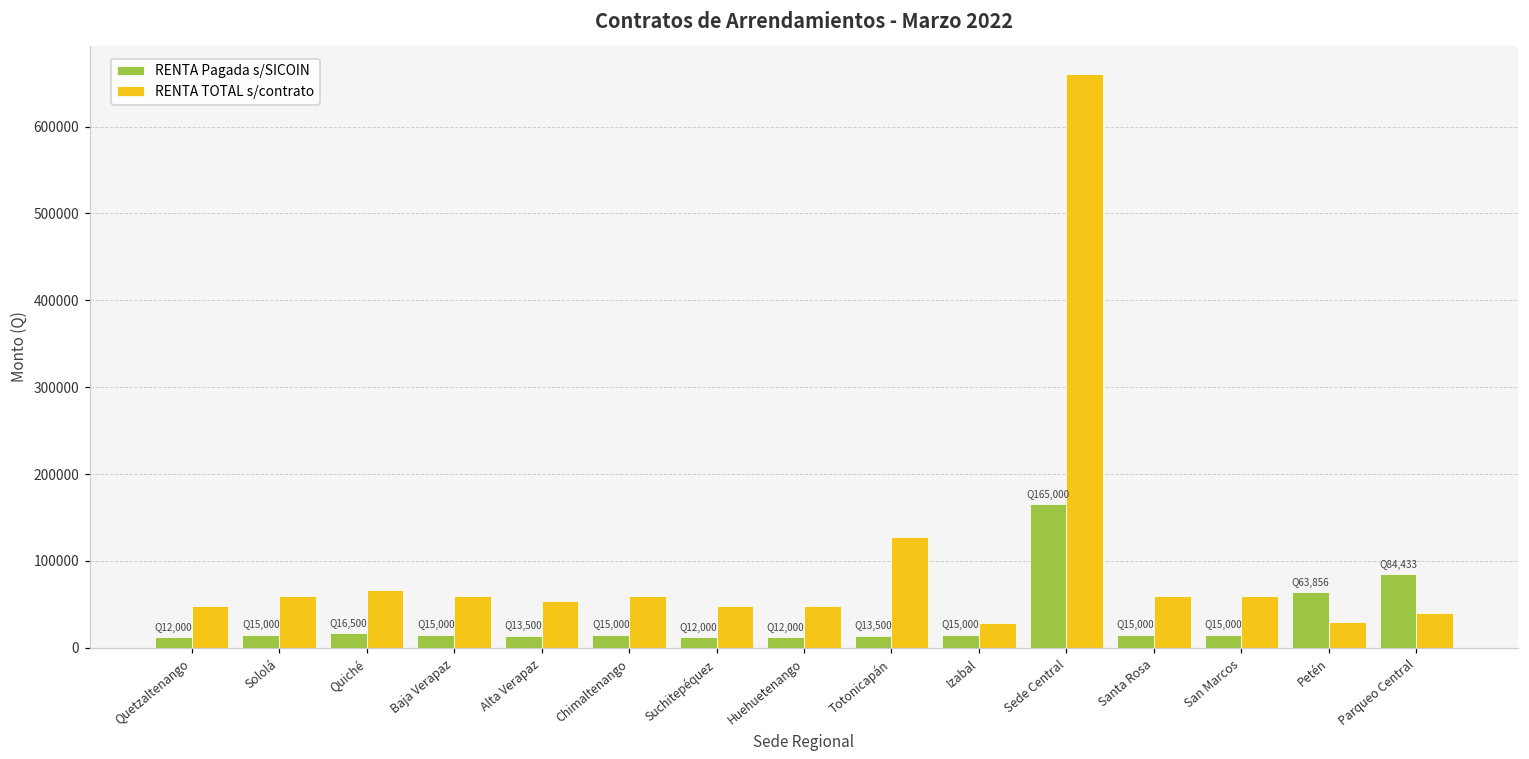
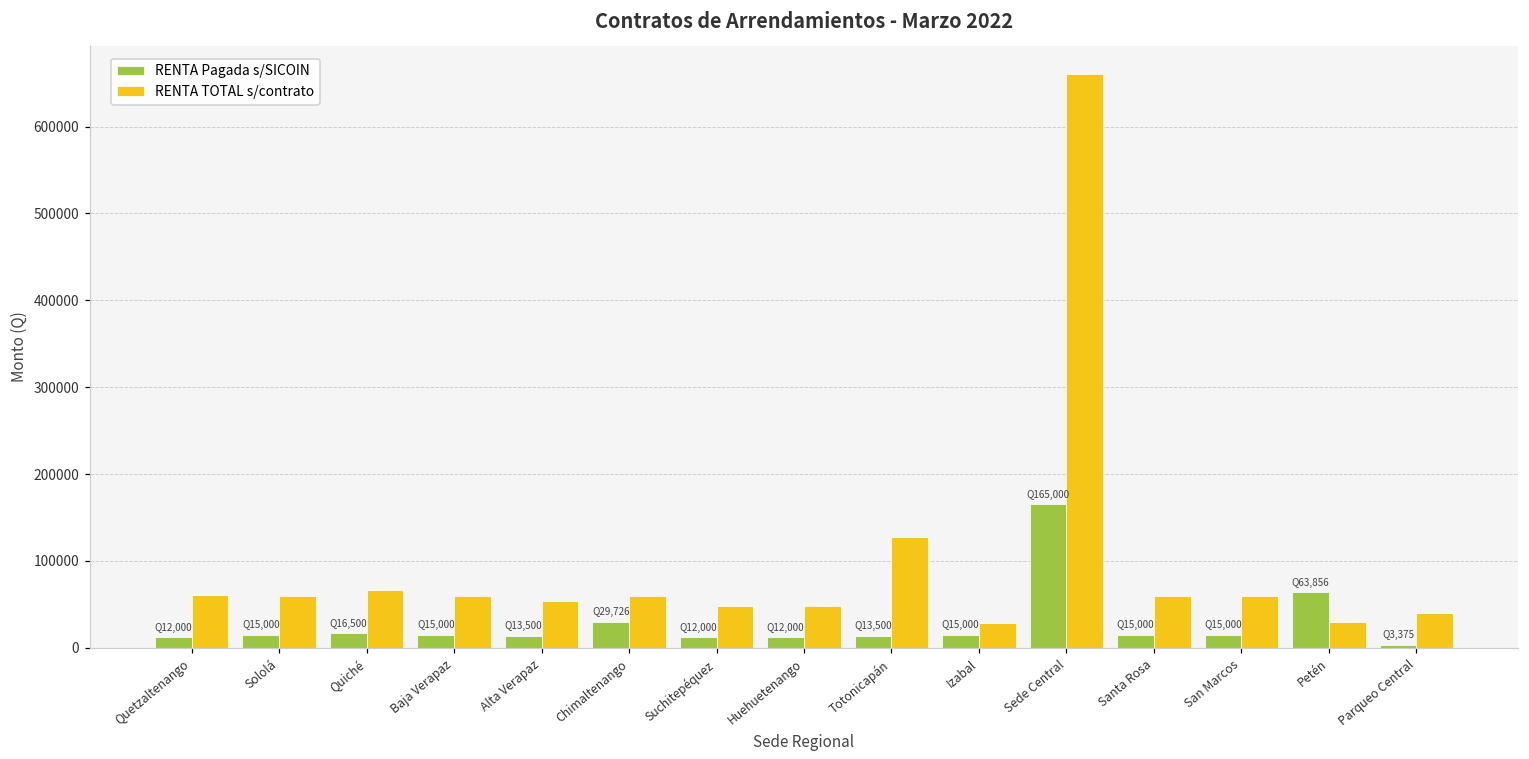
RENTA TOTAL s/contrato, Quetzaltenango: 50000 -> 60000
RENTA Pagada s/SICOIN, Chimaltenango: 15,000 -> 29,726
RENTA Pagada s/SICOIN, Parqueo Central: 84,433 -> 3,375
